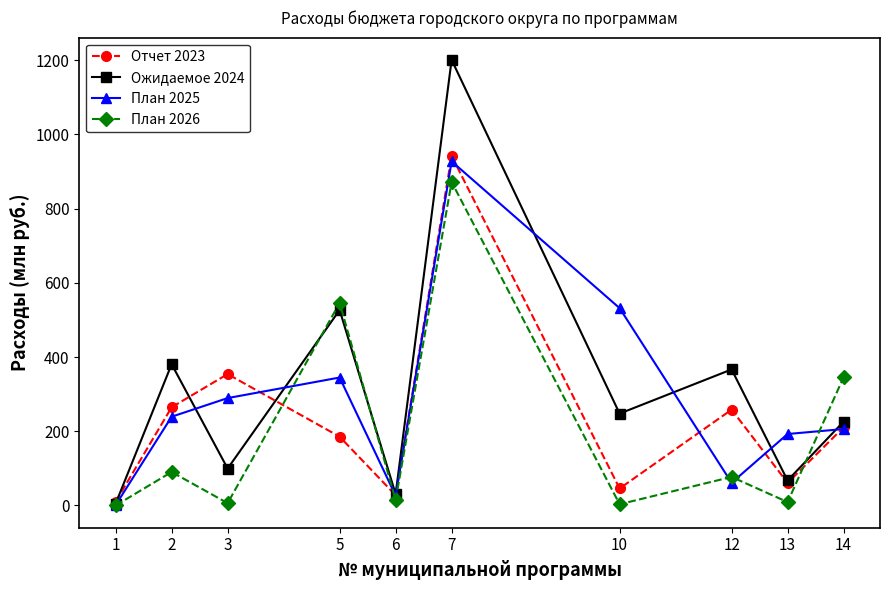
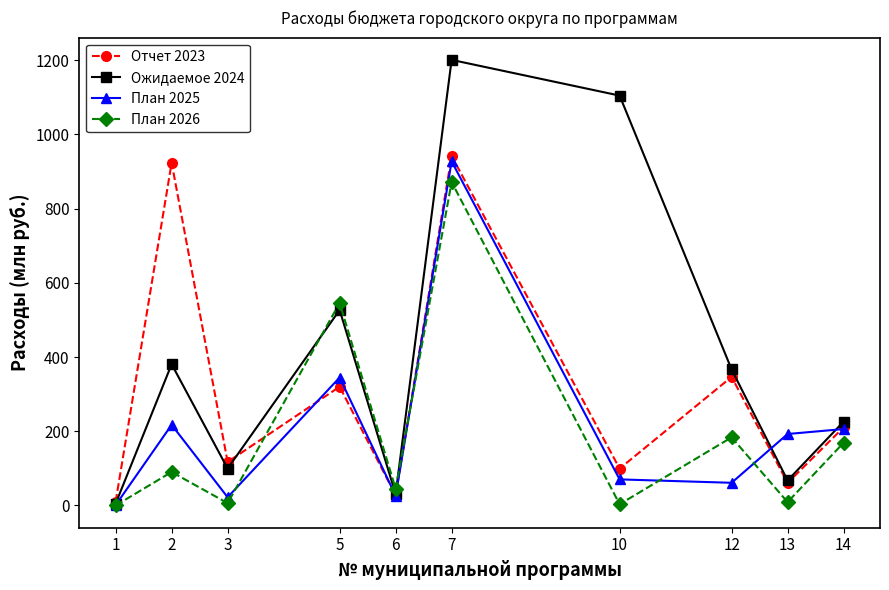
Отчет 2023, 2: 260 -> 920
План 2025, 2: 240 -> 220
Отчет 2023, 3: 350 -> 120
План 2025, 3: 290 -> 20
Отчет 2023, 5: 190 -> 320
План 2026, 6: 10 -> 40
Отчет 2023, 10: 50 -> 100
Ожидаемое 2024, 10: 250 -> 1100
План 2025, 10: 530 -> 70
Отчет 2023, 12: 260 -> 350
План 2026, 12: 80 -> 180
План 2026, 14: 350 -> 170
